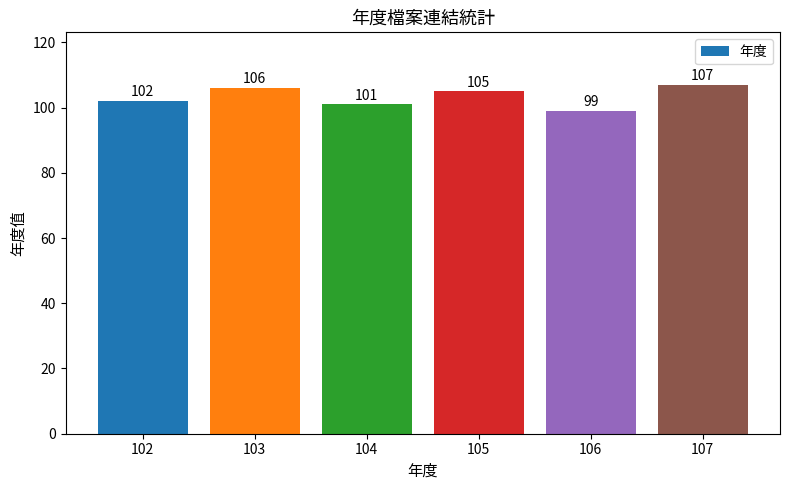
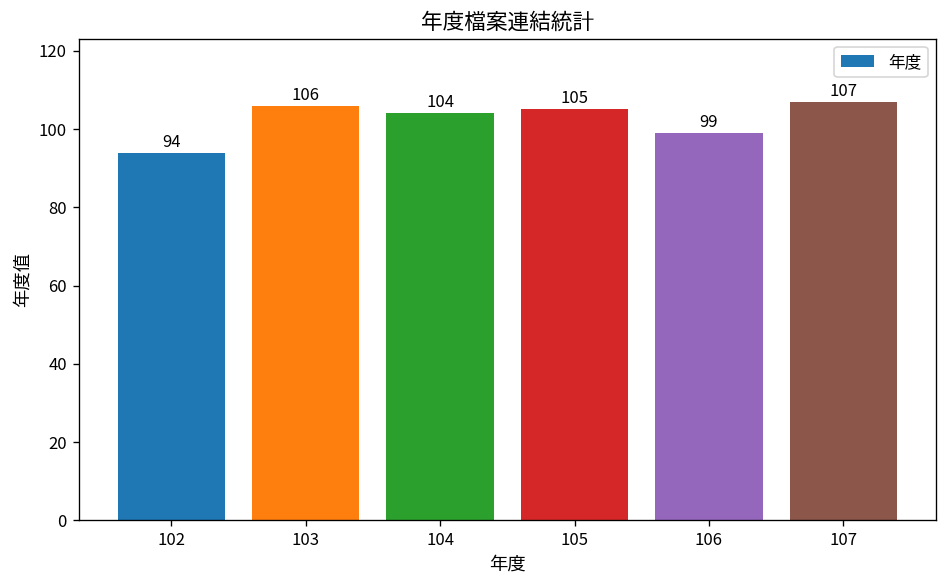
102: 102 -> 94
104: 101 -> 104
